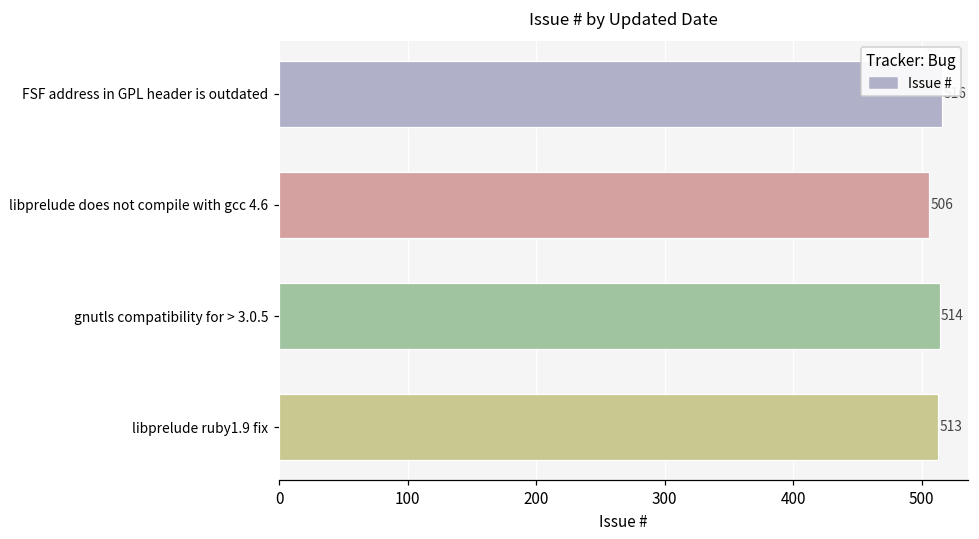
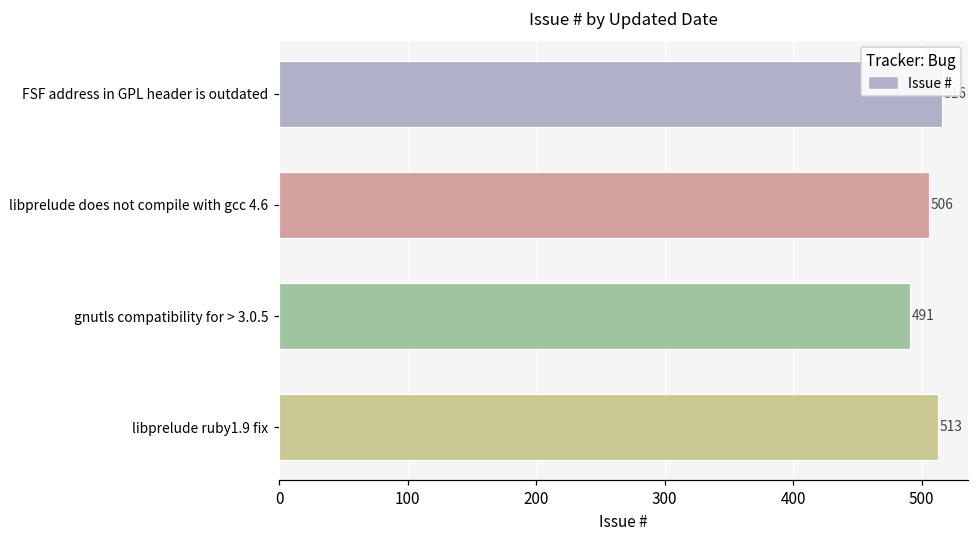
gnutls compatibility for > 3.0.5: 514 -> 491
